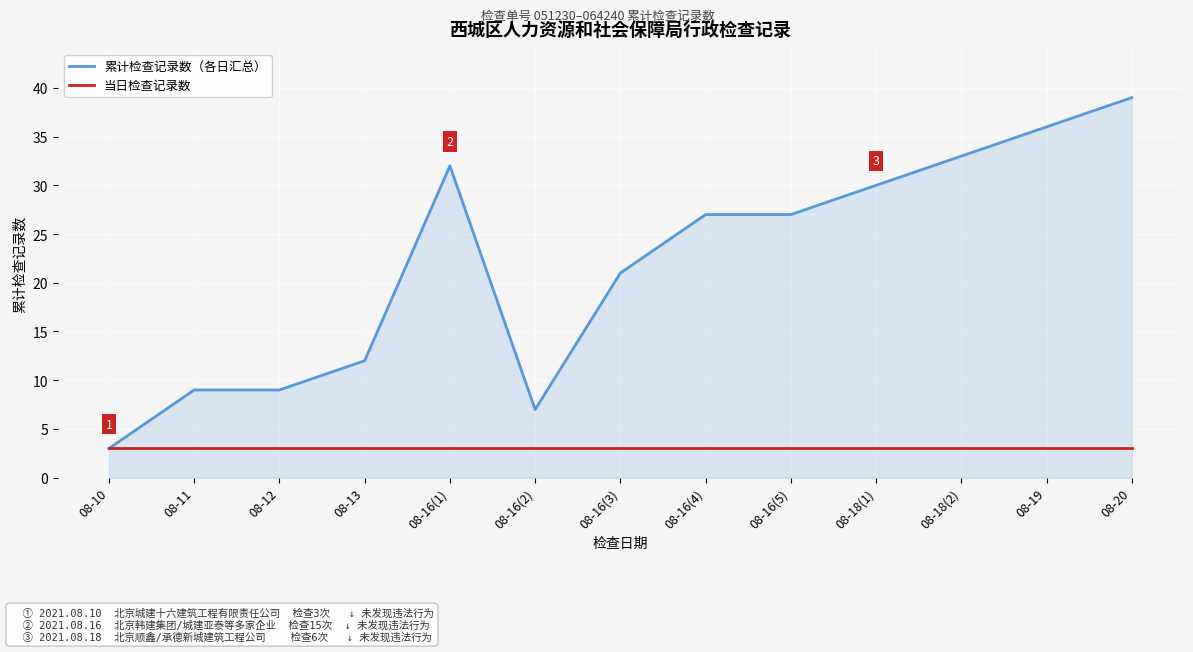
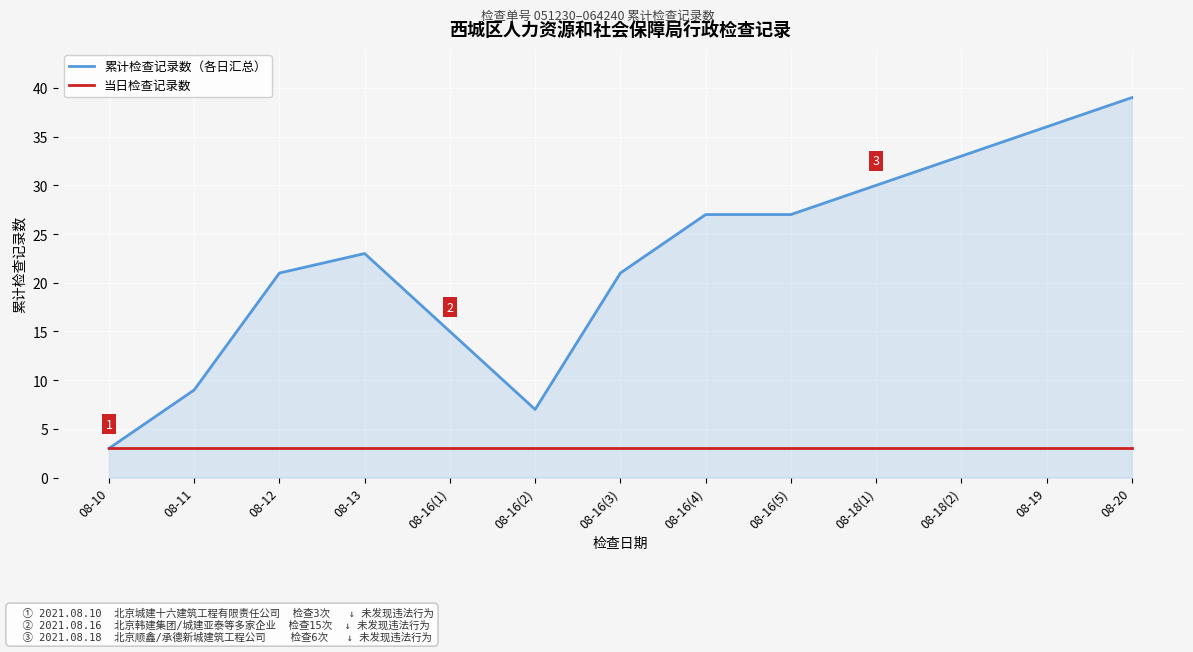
累计检查记录数（各日汇总）, 08-12: 9 -> 21
累计检查记录数（各日汇总）, 08-13: 12 -> 23
累计检查记录数（各日汇总）, 08-16(1): 32 -> 15
